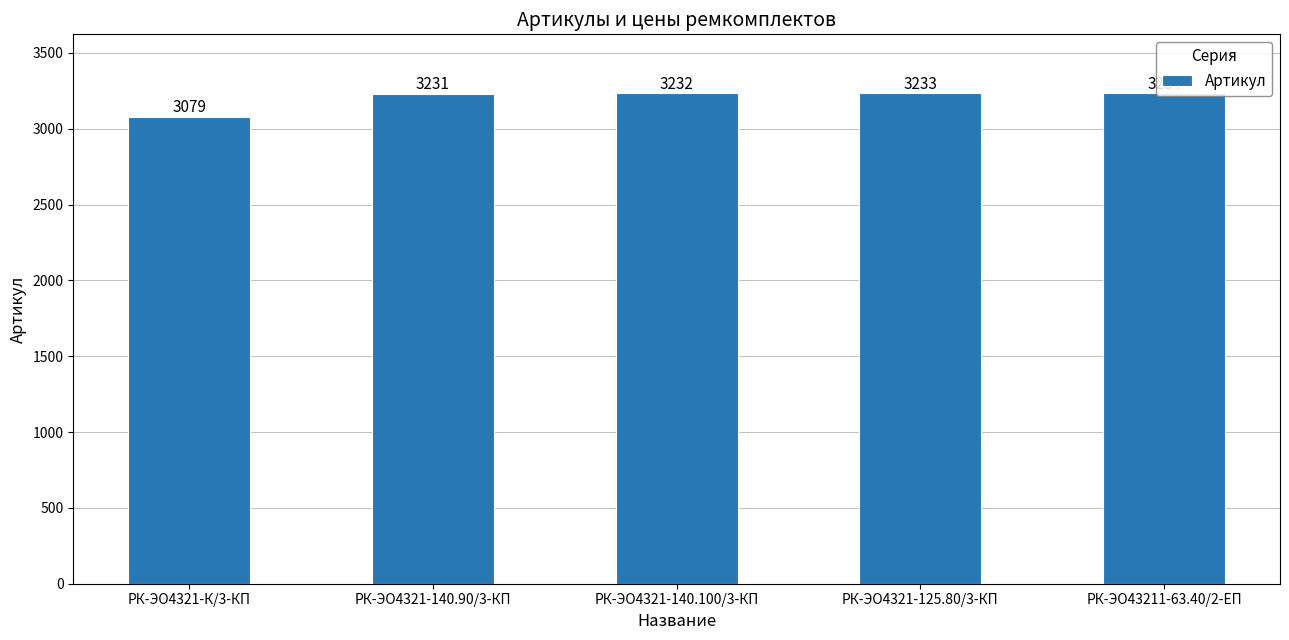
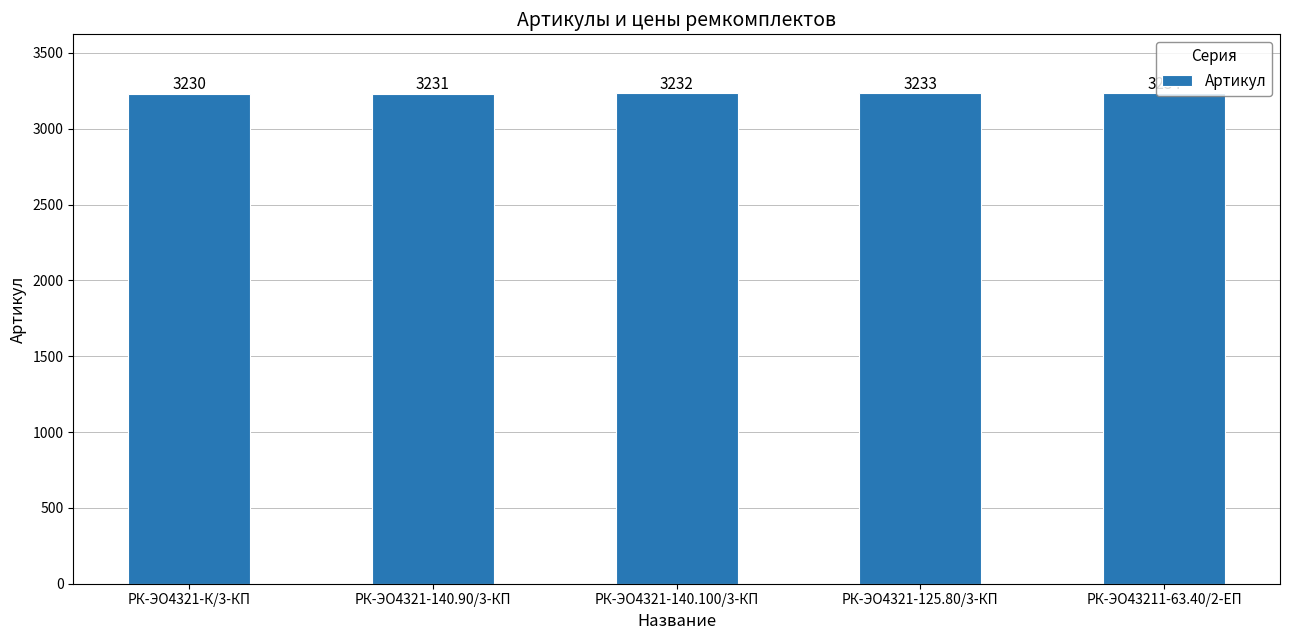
РК-ЭО4321-К/3-КП: 3079 -> 3230
